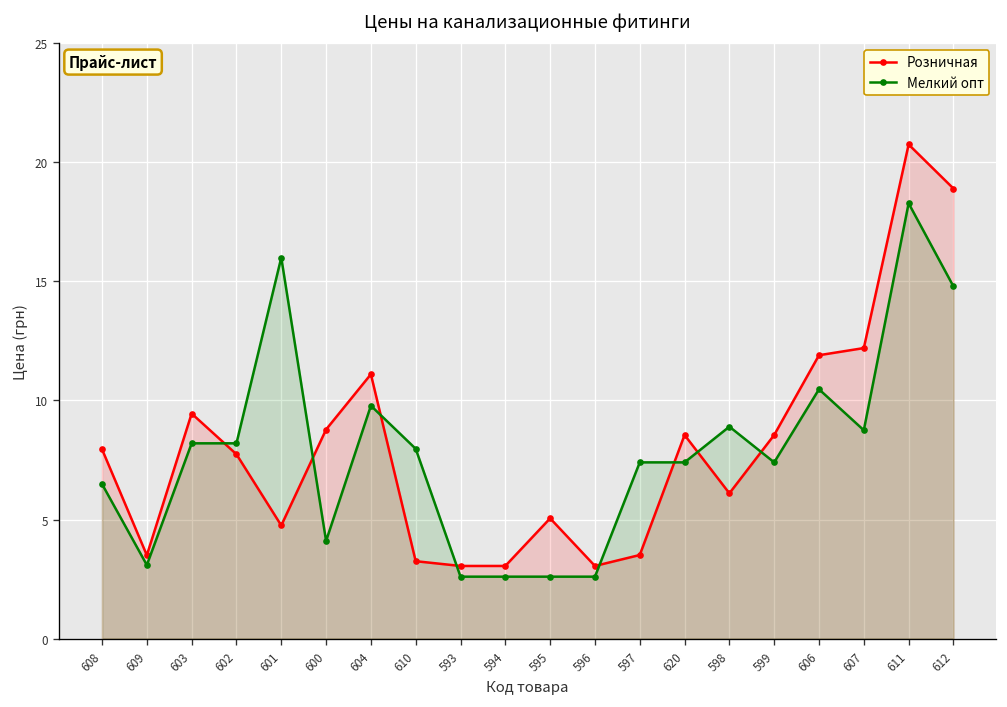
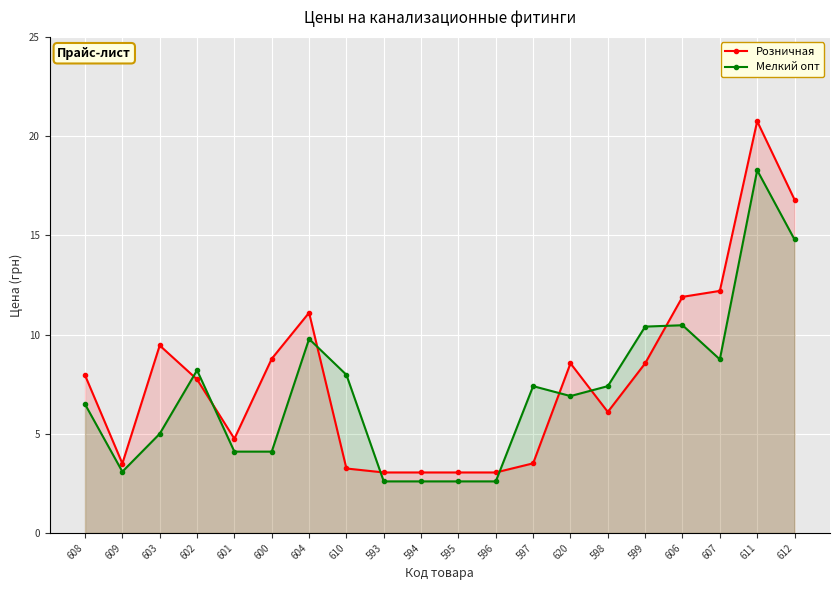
Мелкий опт, 603: 8.2 -> 5.0
Мелкий опт, 601: 16.0 -> 4.1
Розничная, 595: 5.1 -> 3.1
Мелкий опт, 620: 7.4 -> 6.9
Мелкий опт, 598: 8.9 -> 7.4
Мелкий опт, 599: 7.4 -> 10.4
Розничная, 612: 18.9 -> 16.8
